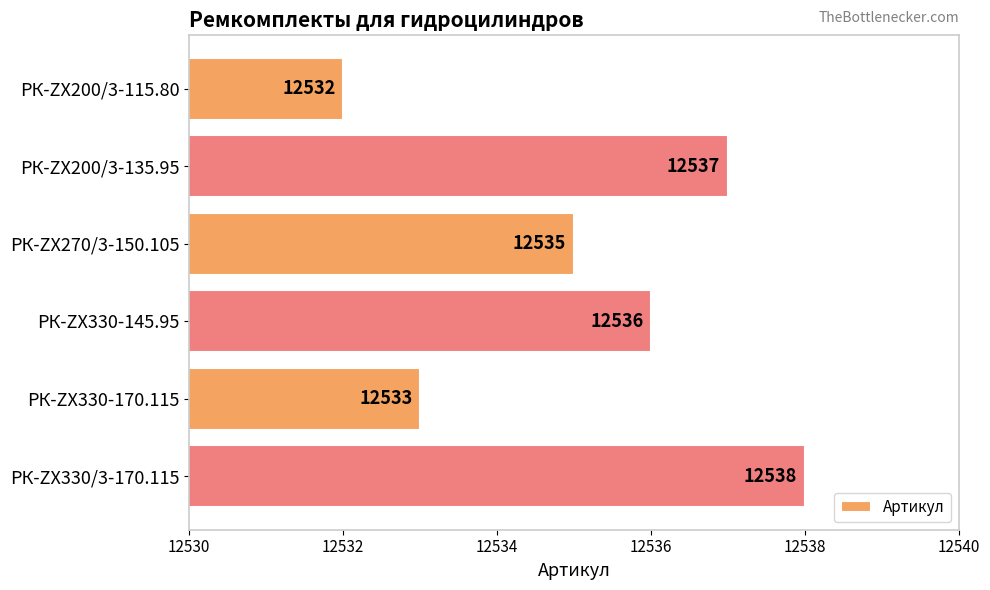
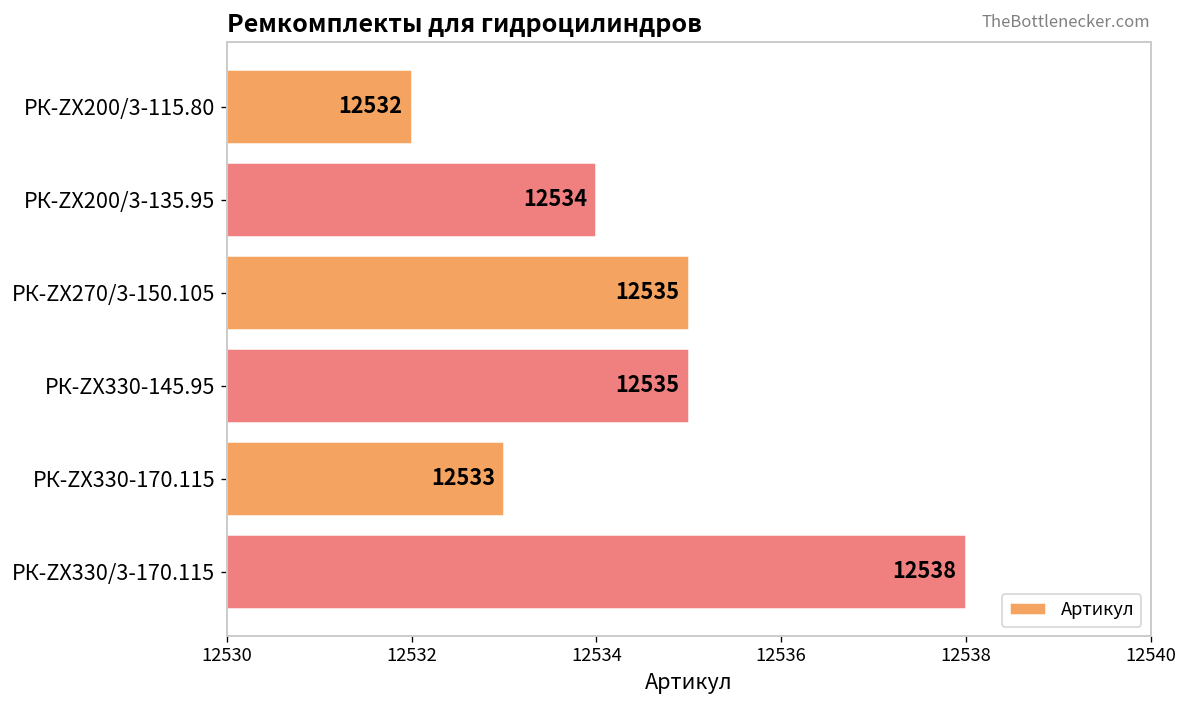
РК-ZX200/3-135.95: 12537 -> 12534
РК-ZX330-145.95: 12536 -> 12535
